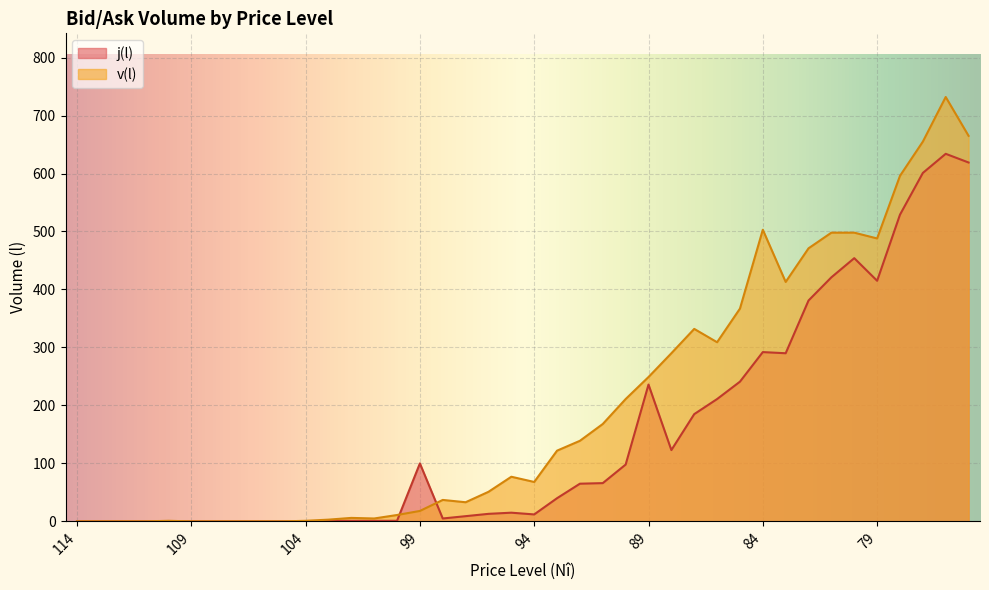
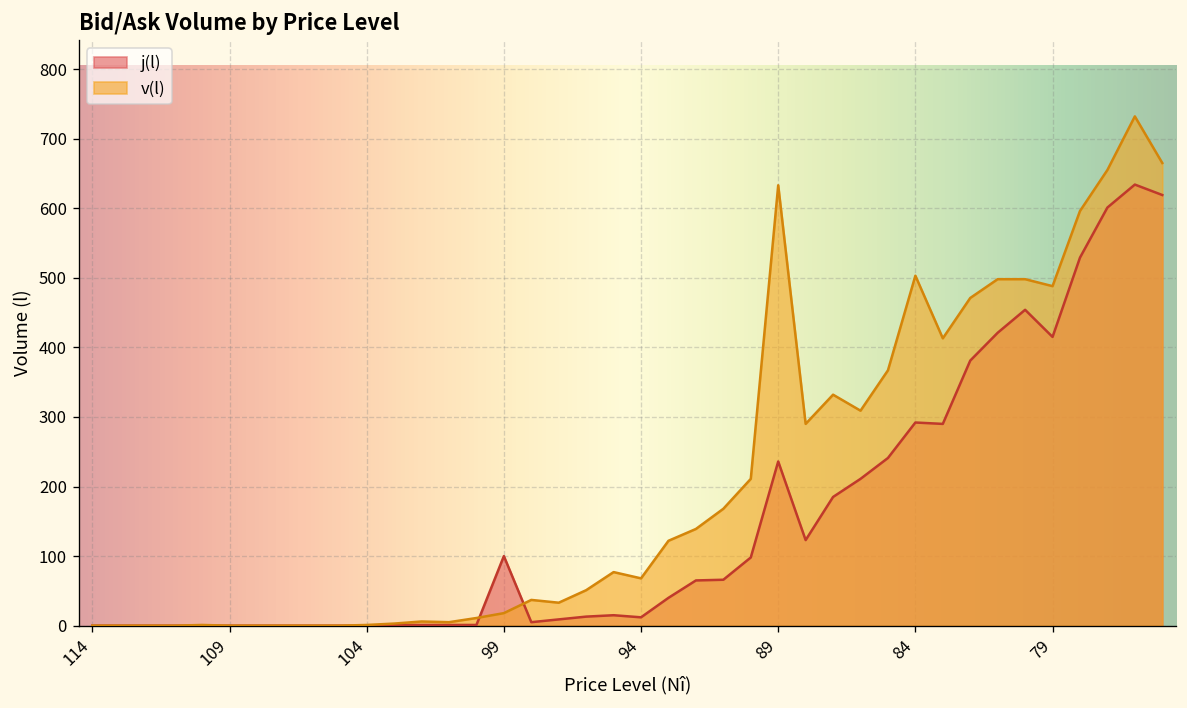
v(l), 89: 250 -> 630
